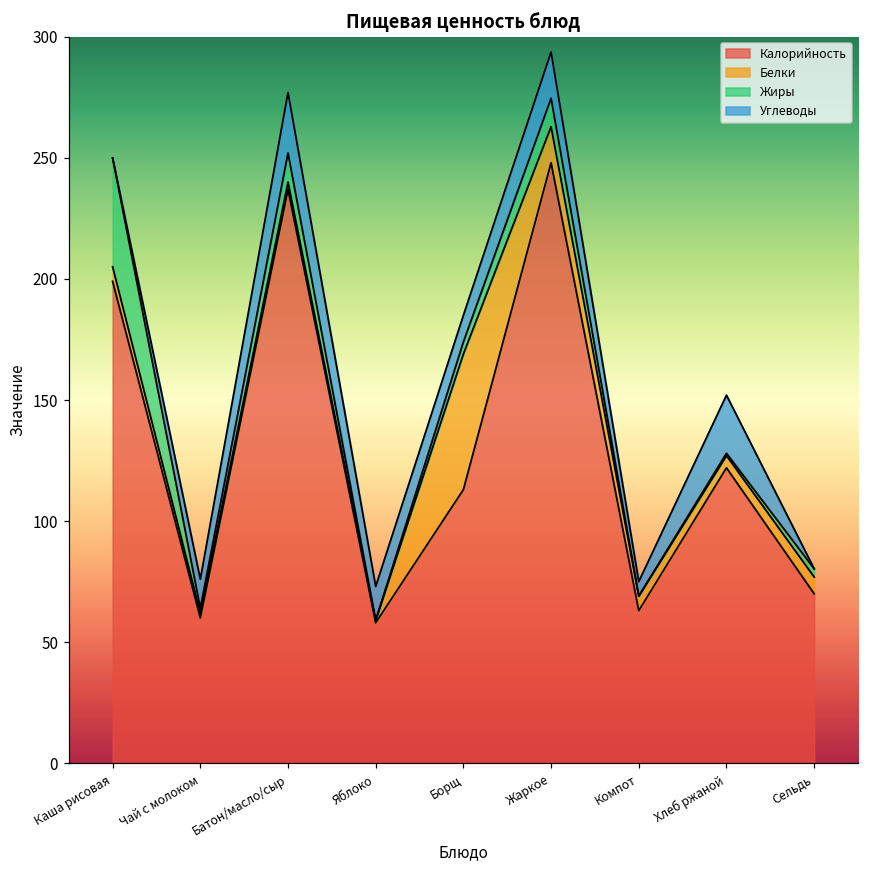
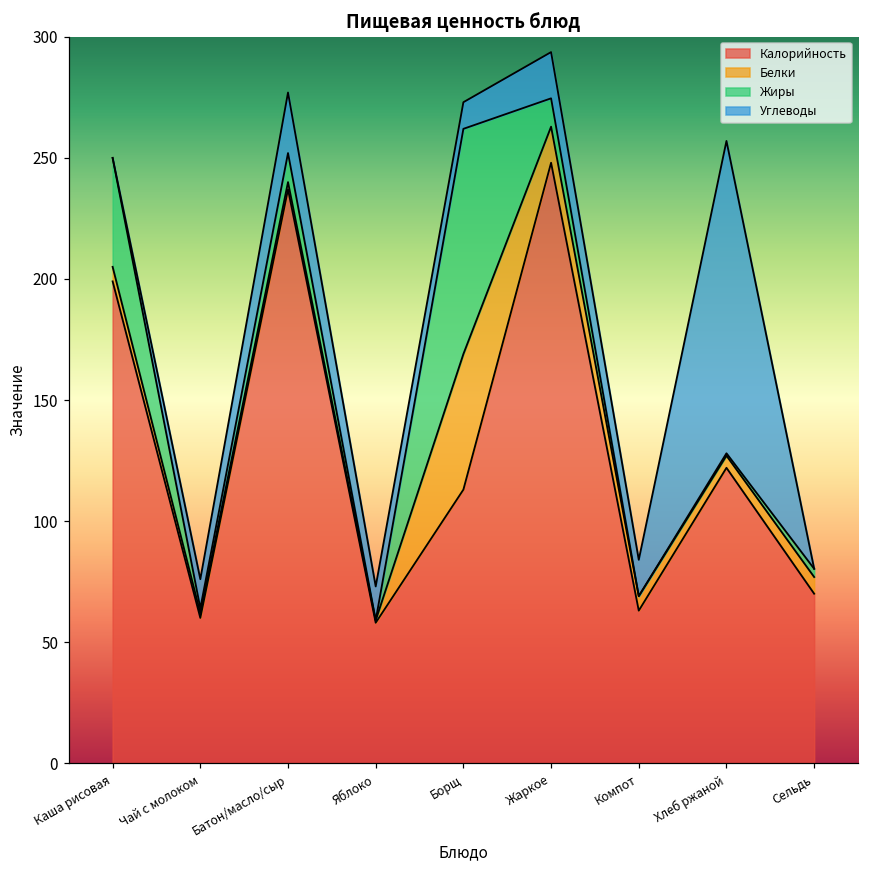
Жиры, Борщ: 5 -> 93
Углеводы, Компот: 6 -> 15
Углеводы, Хлеб ржаной: 24 -> 129
